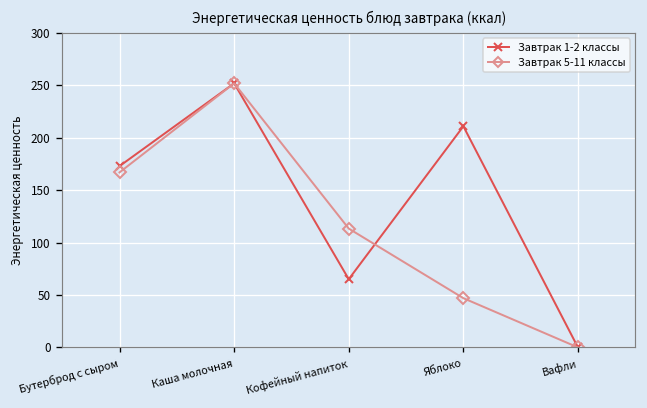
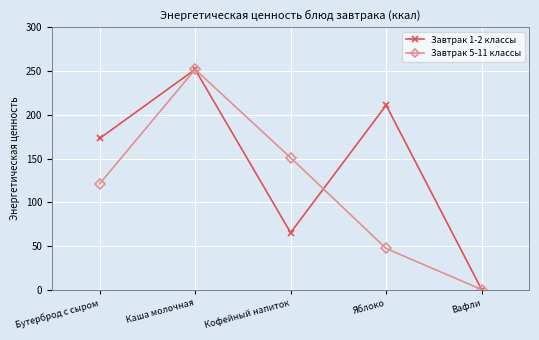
Завтрак 5-11 классы, Бутерброд с сыром: 170 -> 120
Завтрак 5-11 классы, Кофейный напиток: 110 -> 150
